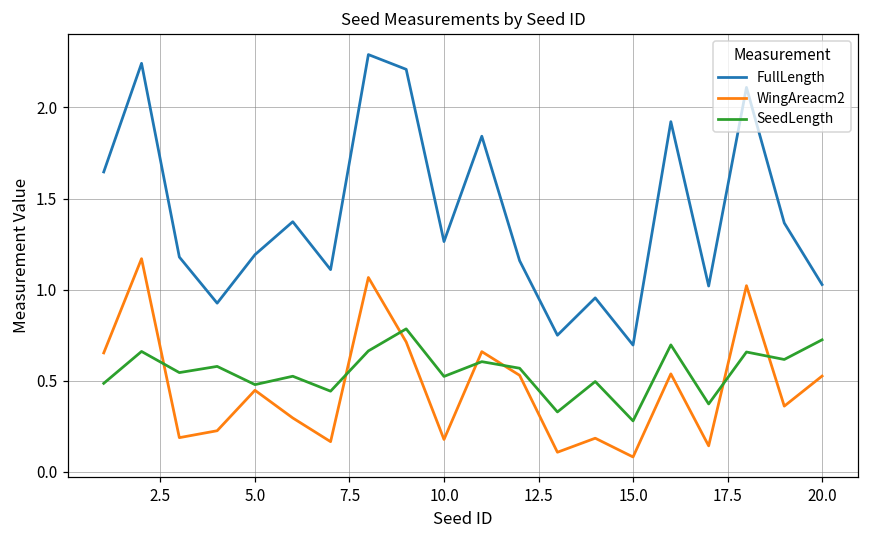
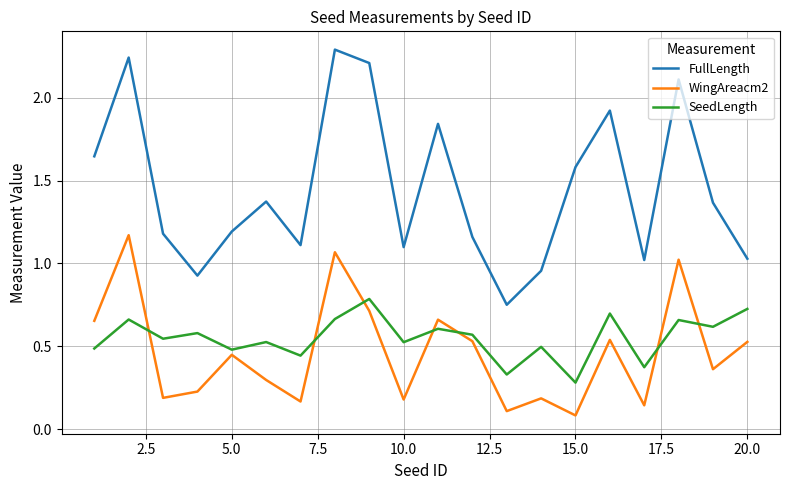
FullLength, 10.0: 1.26 -> 1.10
FullLength, 15.0: 0.70 -> 1.58
